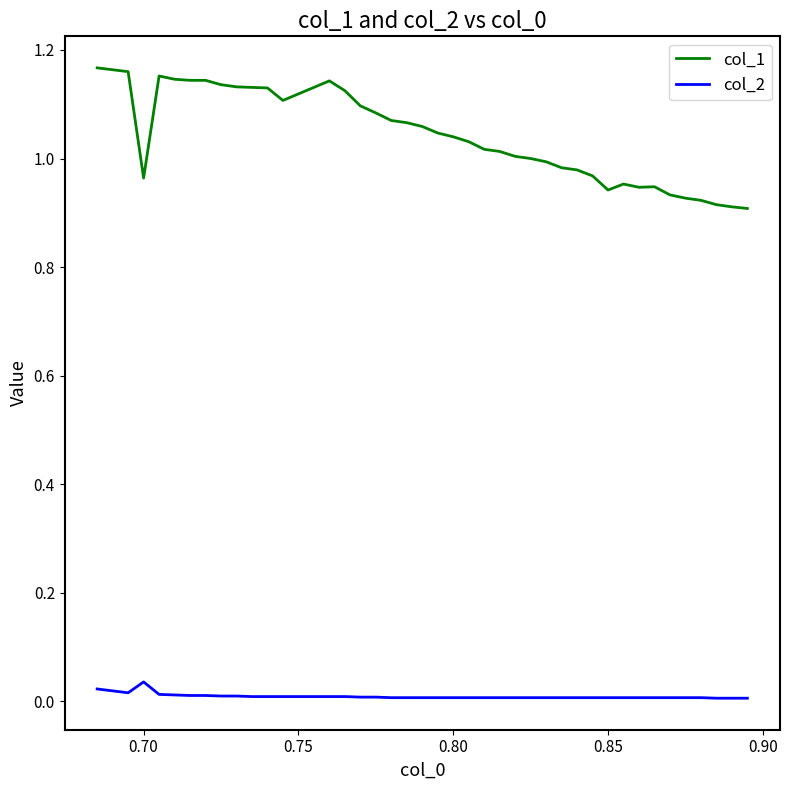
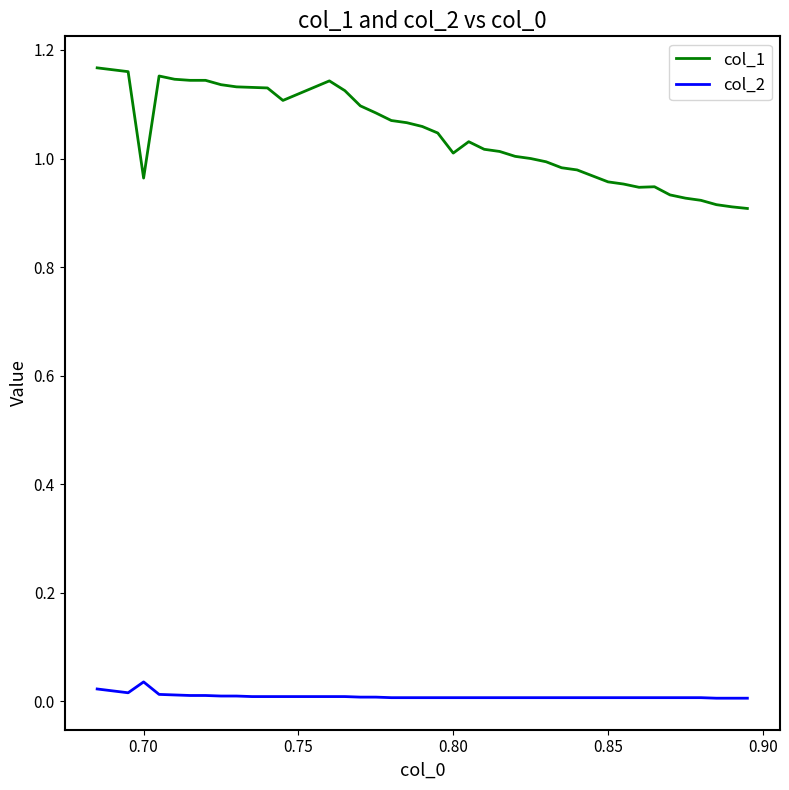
col_1, 0.80: 1.04 -> 1.01
col_1, 0.85: 0.94 -> 0.96
